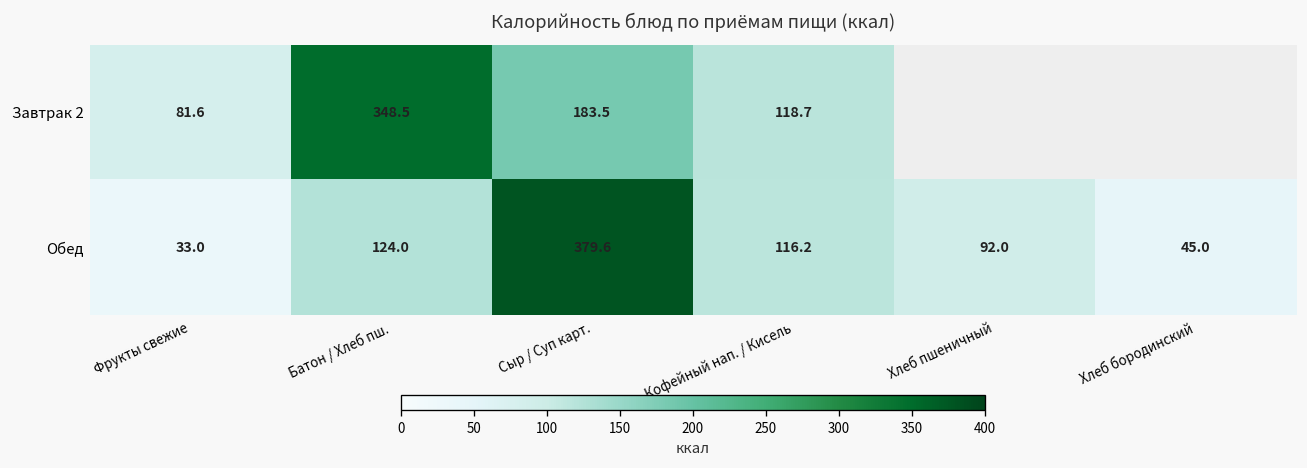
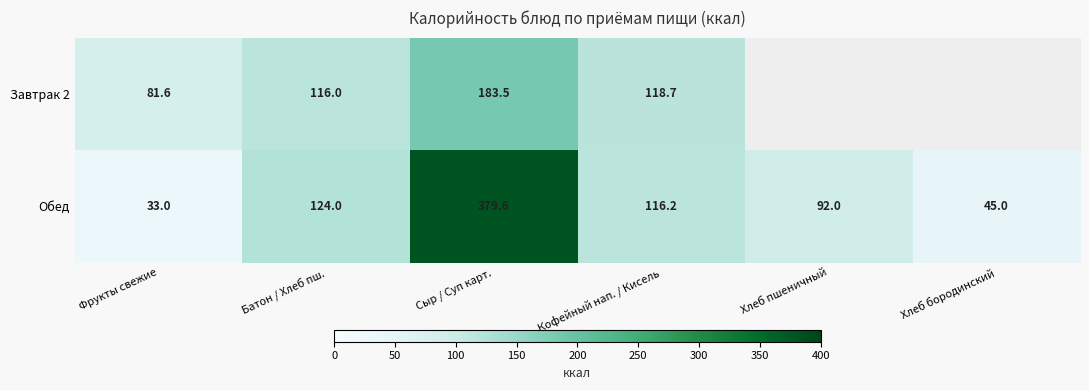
Завтрак 2, Батон / Хлеб пш.: 348.5 -> 116.0
